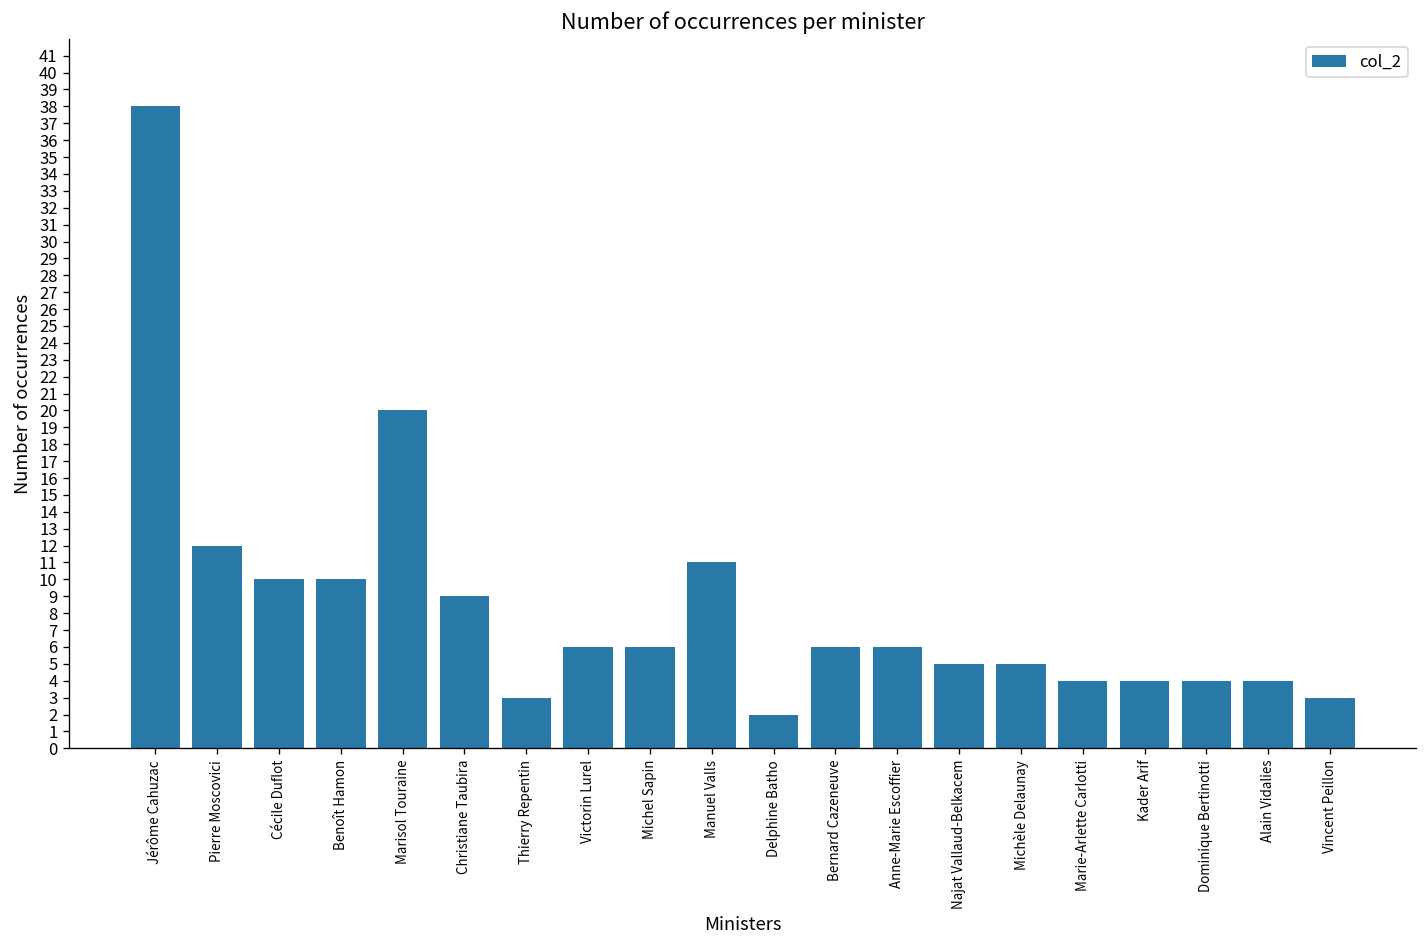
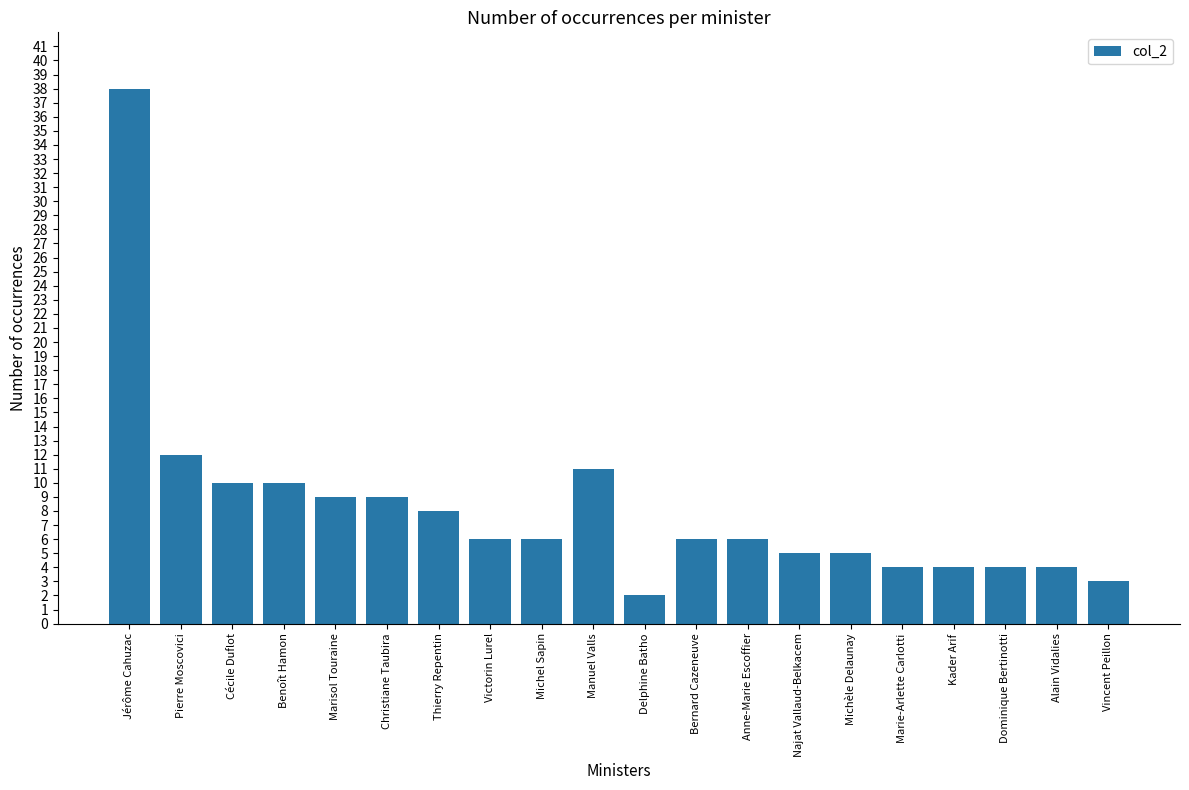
Marisol Touraine: 20 -> 9
Thierry Repentin: 3 -> 8
